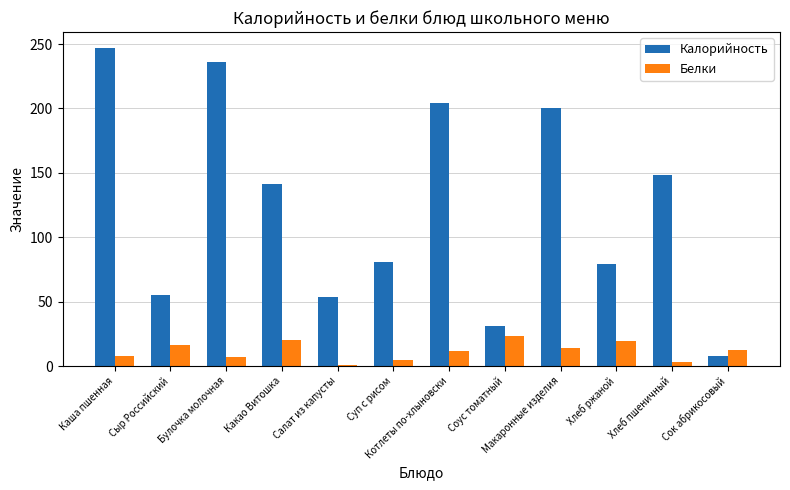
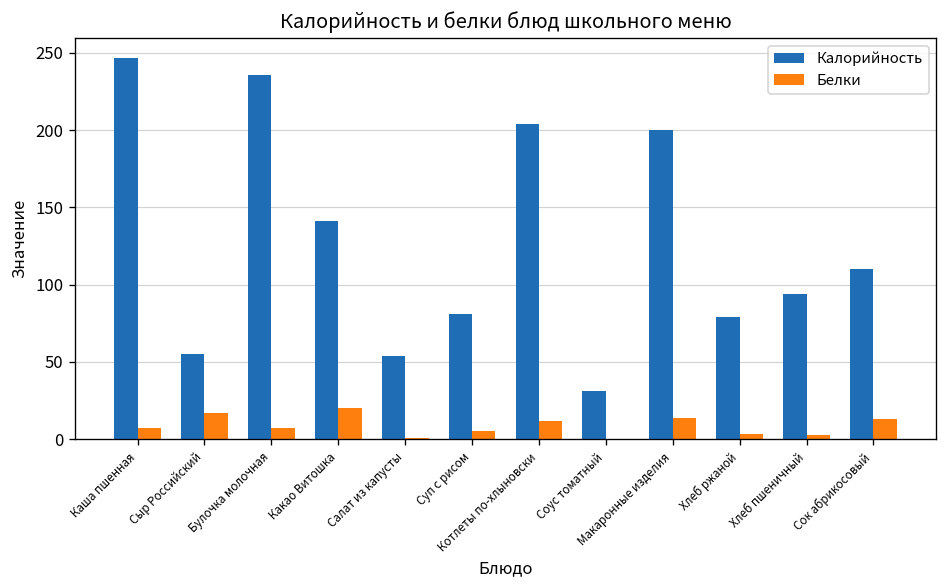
Белки, Соус томатный: 23 -> 0
Белки, Хлеб ржаной: 19 -> 3
Калорийность, Хлеб пшеничный: 148 -> 94
Калорийность, Сок абрикосовый: 8 -> 110
